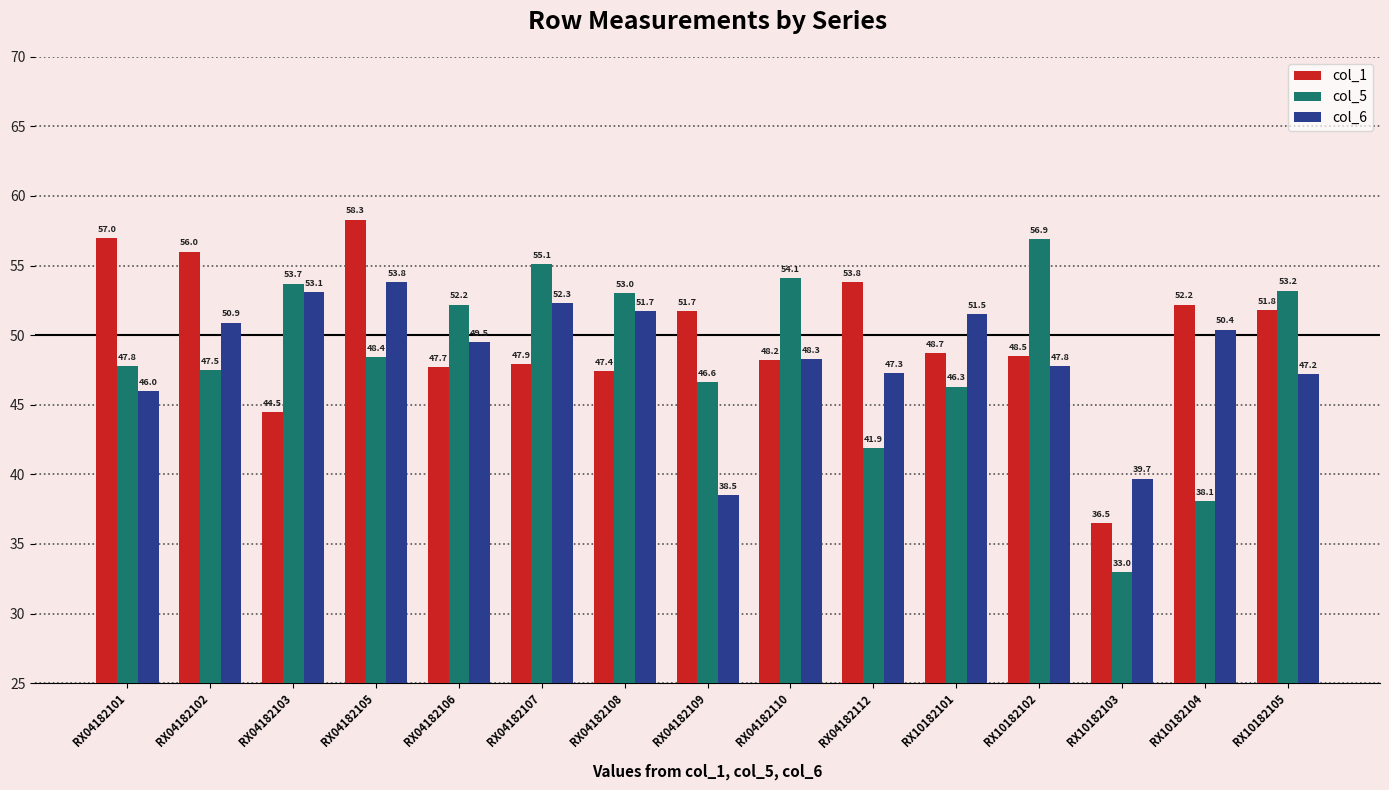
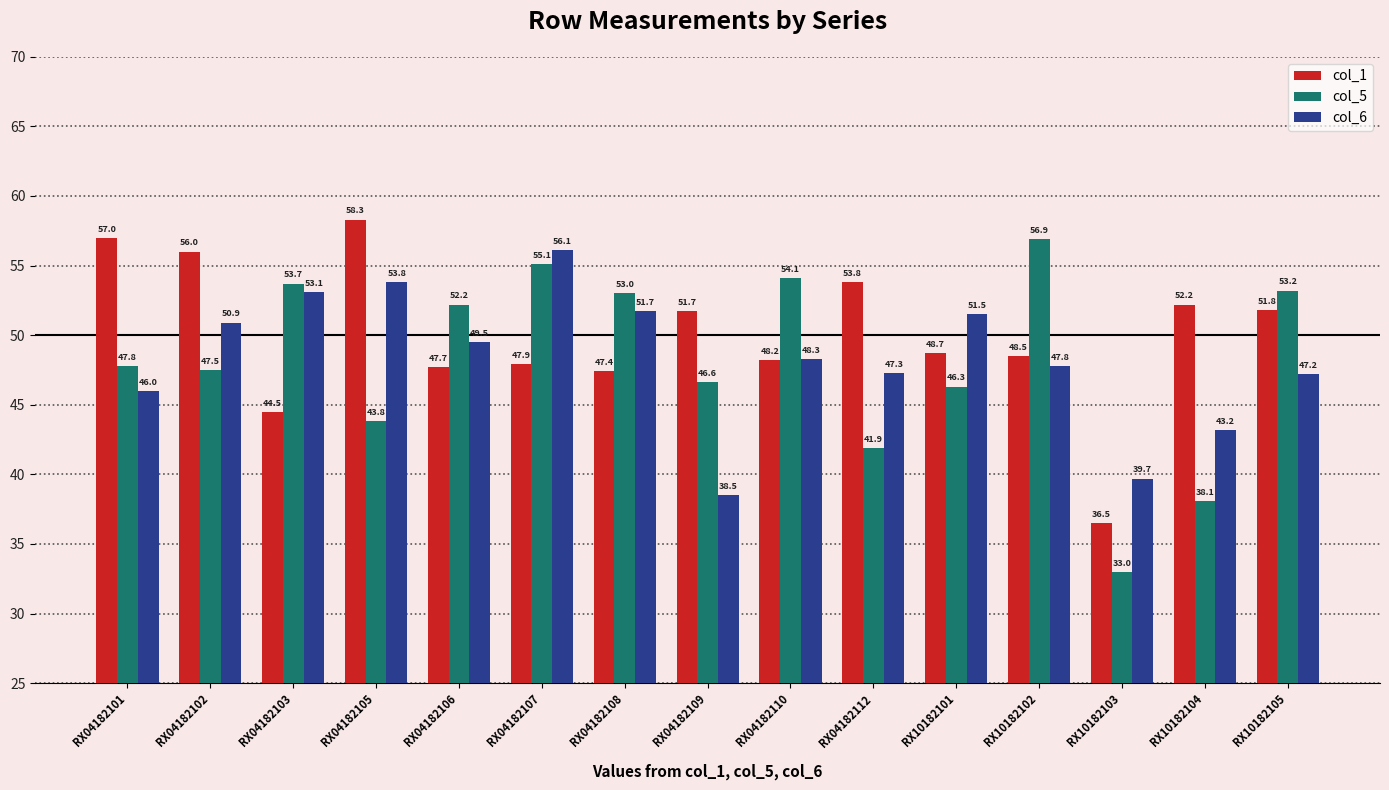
col_5, RX04182105: 48.4 -> 43.8
col_6, RX04182107: 52.3 -> 56.1
col_6, RX10182104: 50.4 -> 43.2
